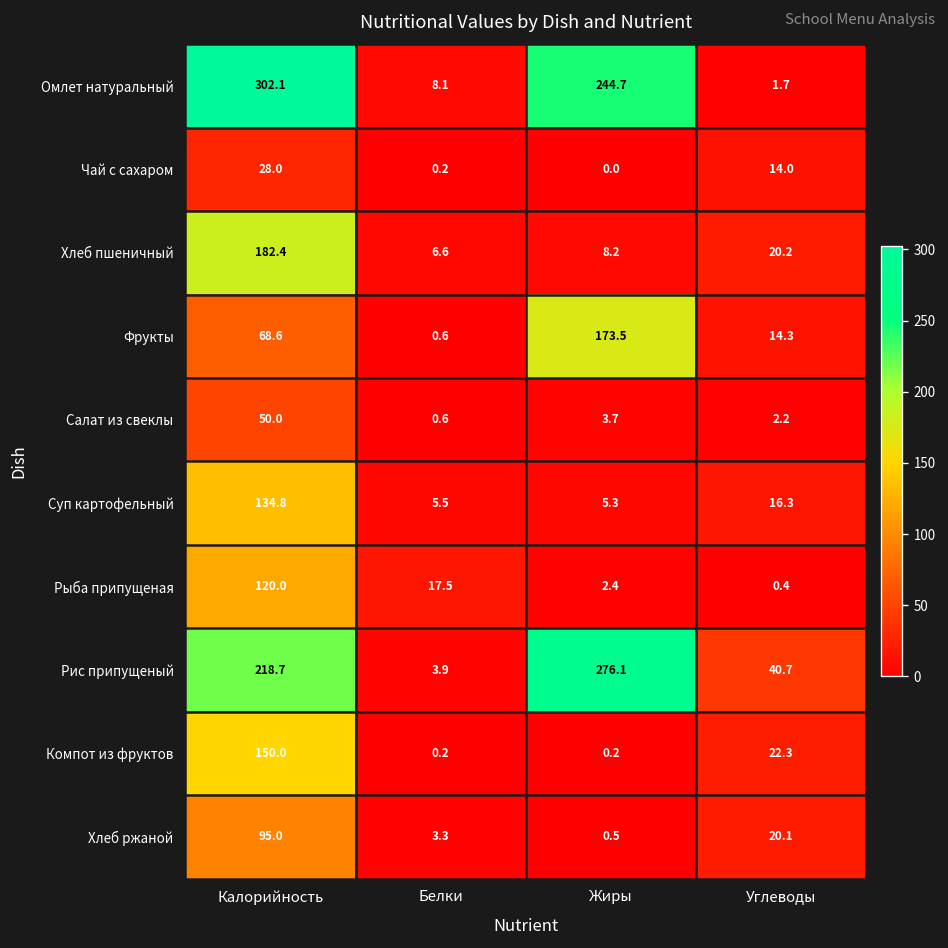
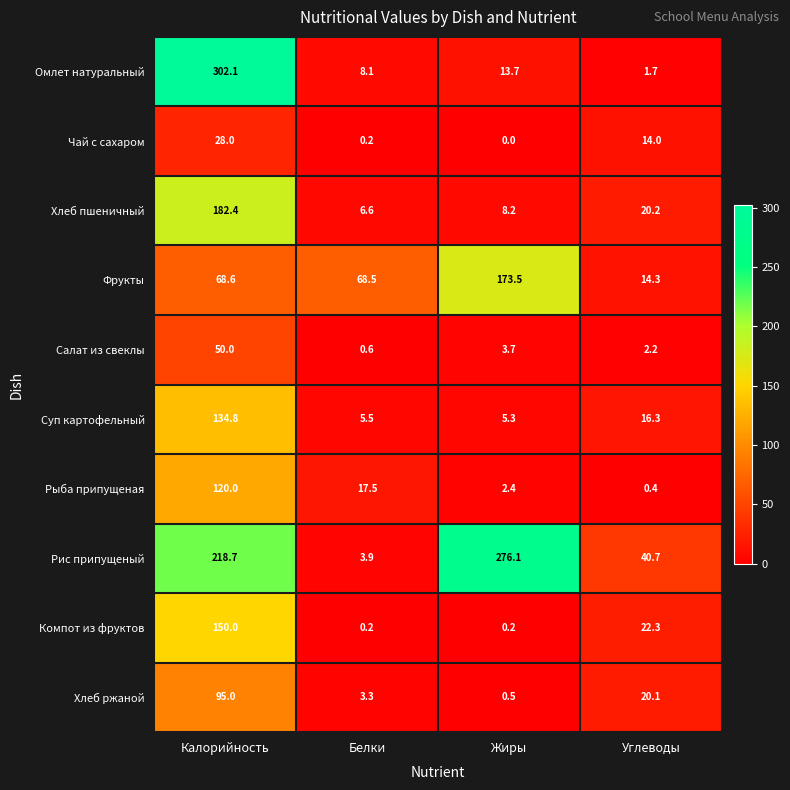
Омлет натуральный, Жиры: 244.7 -> 13.7
Фрукты, Белки: 0.6 -> 68.5
